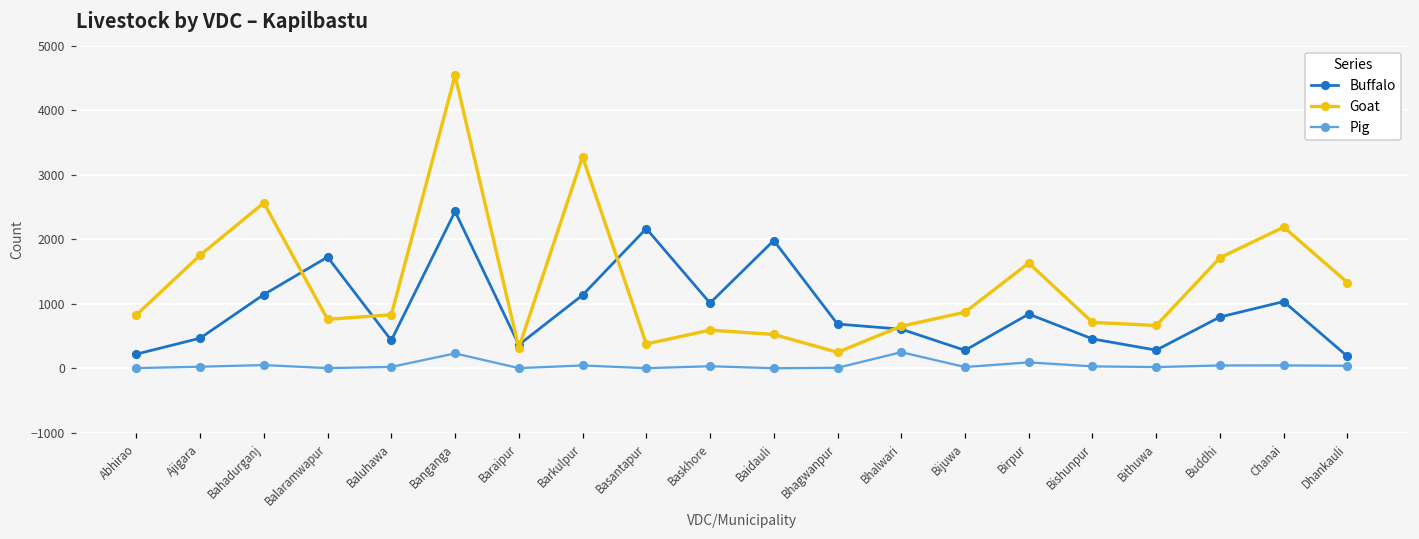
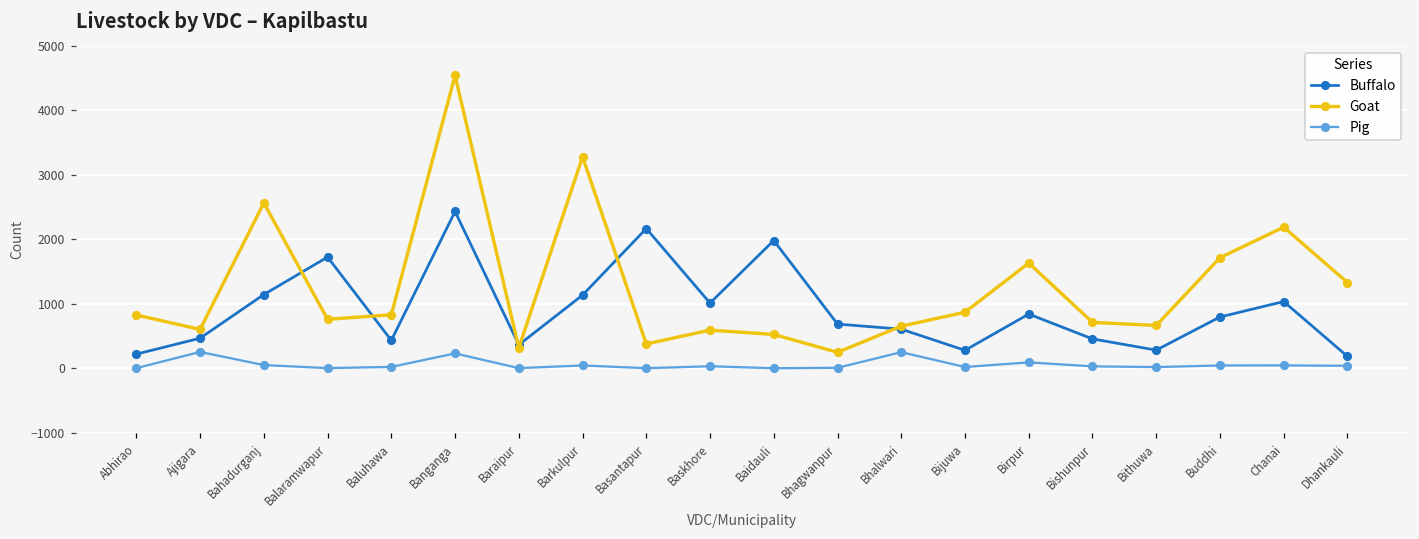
Goat, Ajigara: 1800 -> 600
Pig, Ajigara: 0 -> 300
